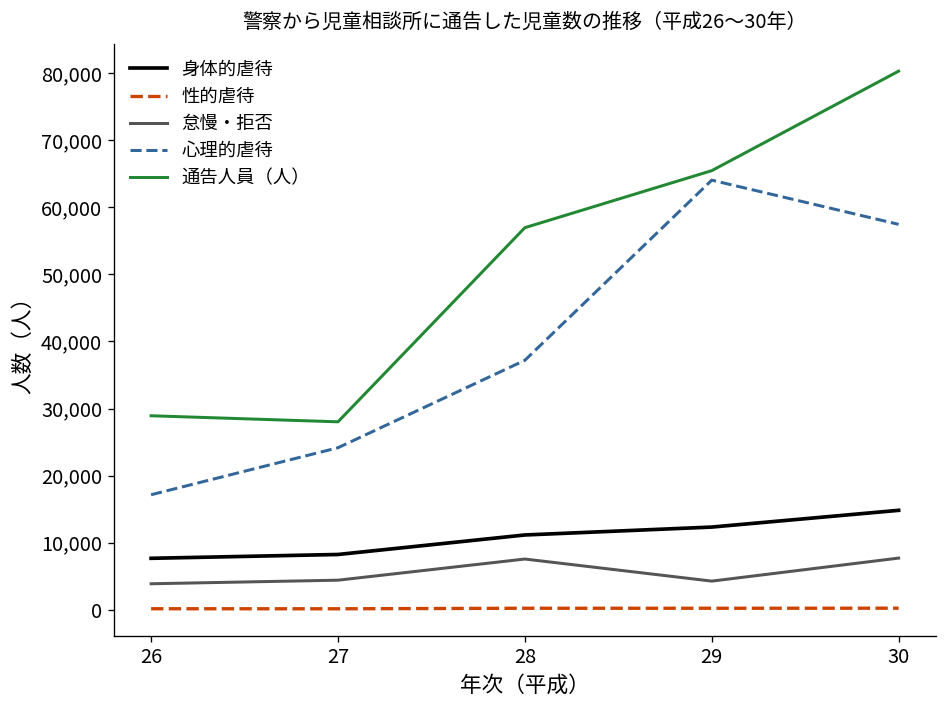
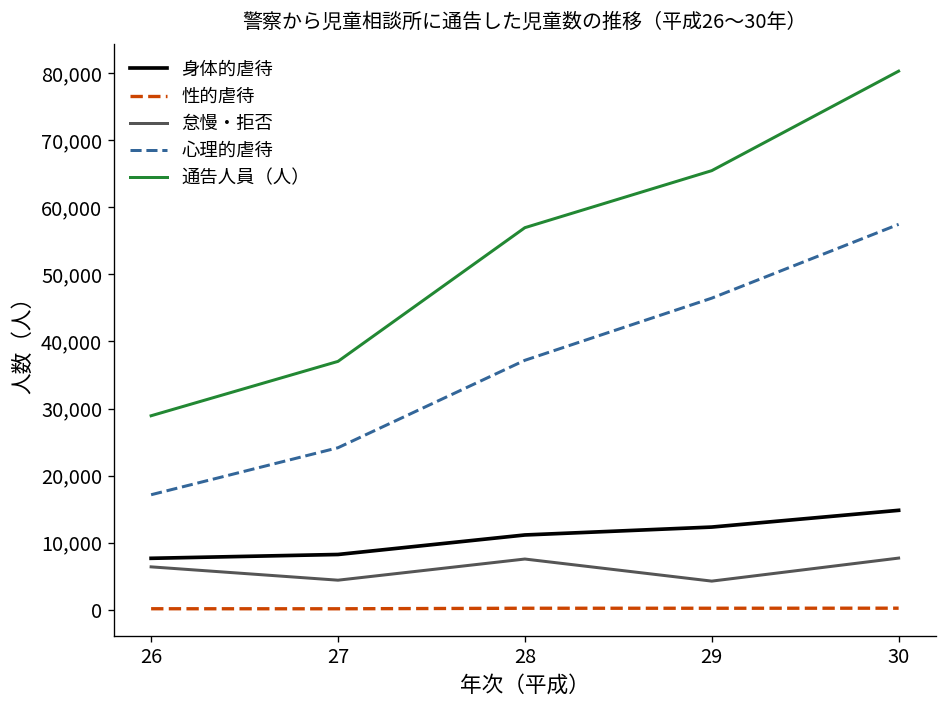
怠慢・拒否, 26: 4,000 -> 6,000
通告人員（人）, 27: 28,000 -> 37,000
心理的虐待, 29: 64,000 -> 46,000
